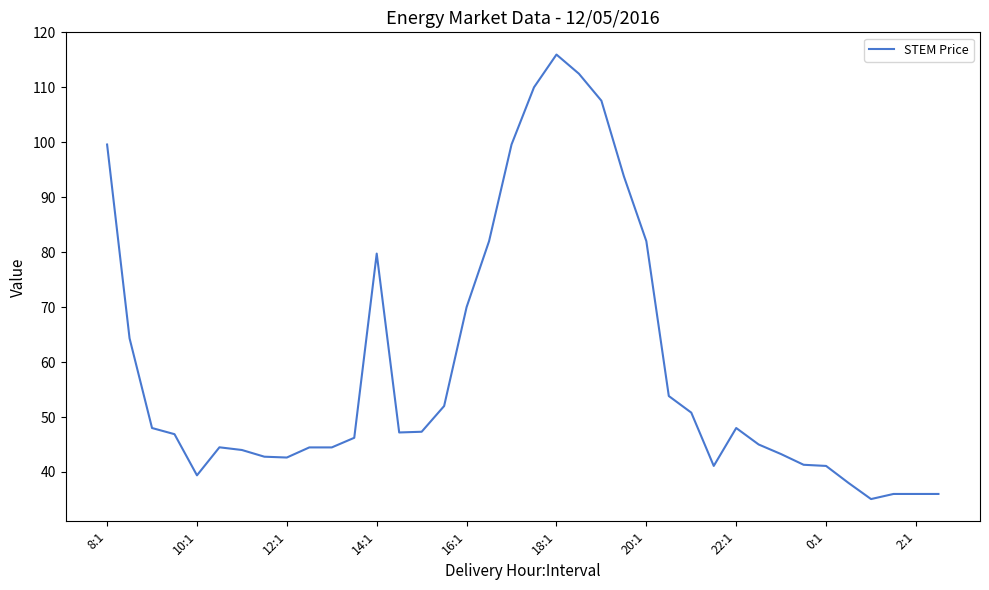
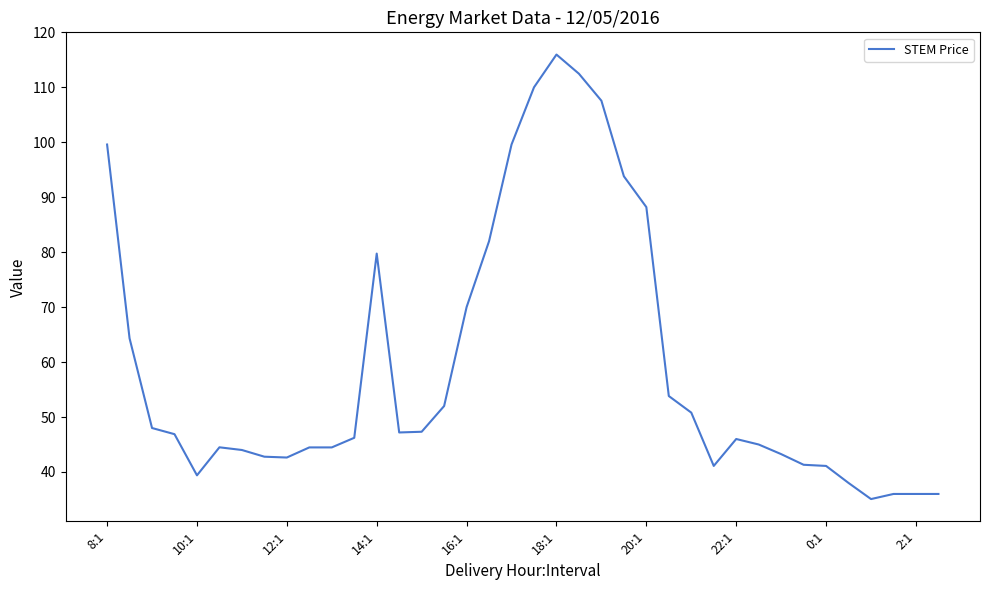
20:1: 82 -> 88
22:1: 48 -> 46
